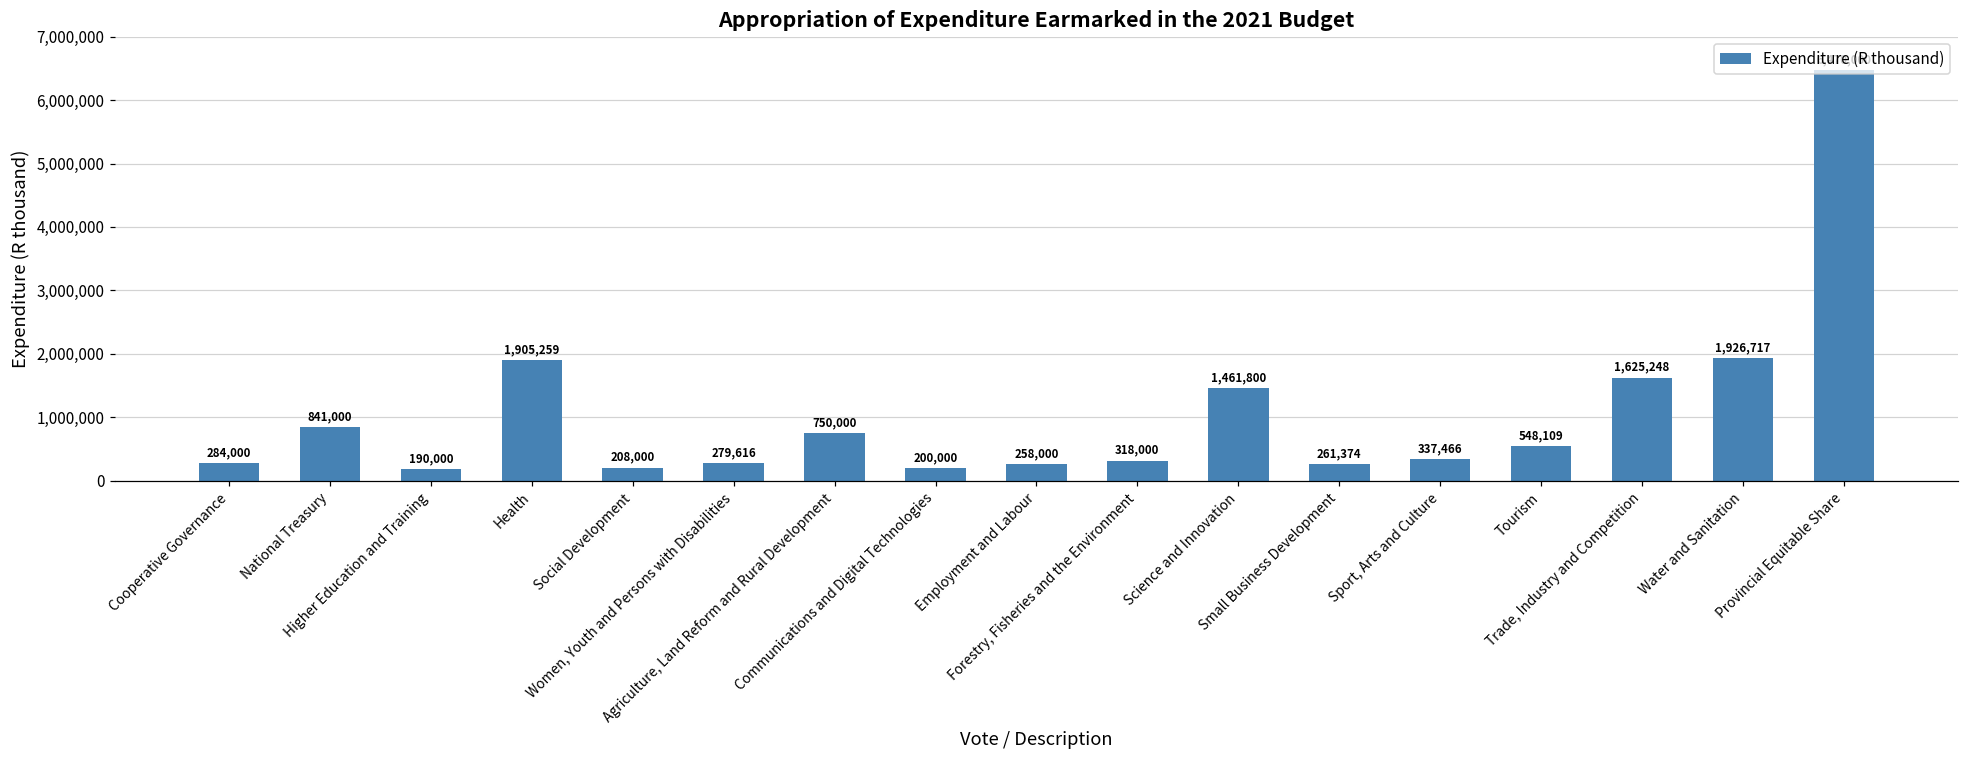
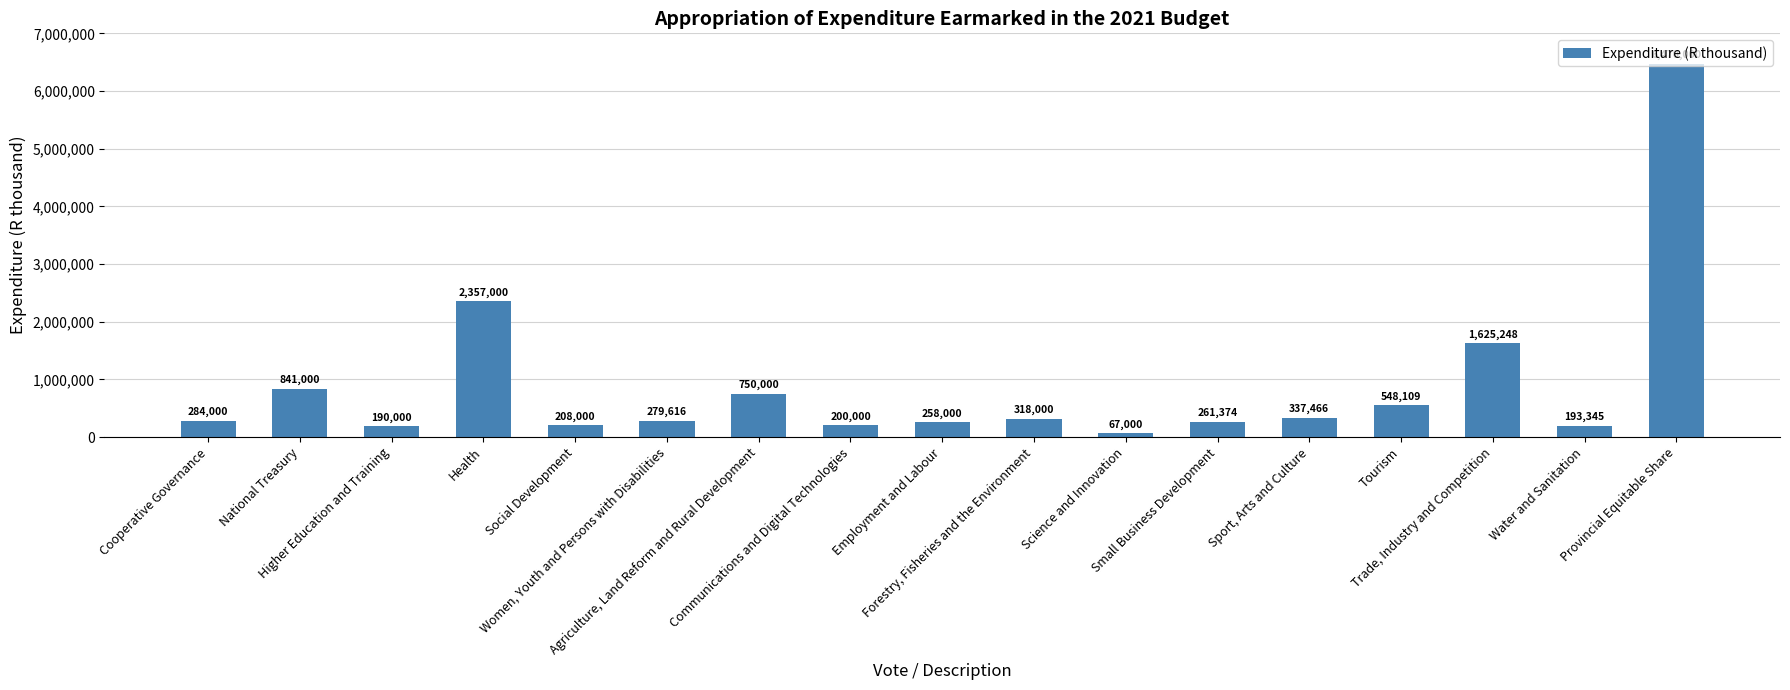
Health: 1,905,259 -> 2,357,000
Science and Innovation: 1,461,800 -> 67,000
Water and Sanitation: 1,926,717 -> 193,345
